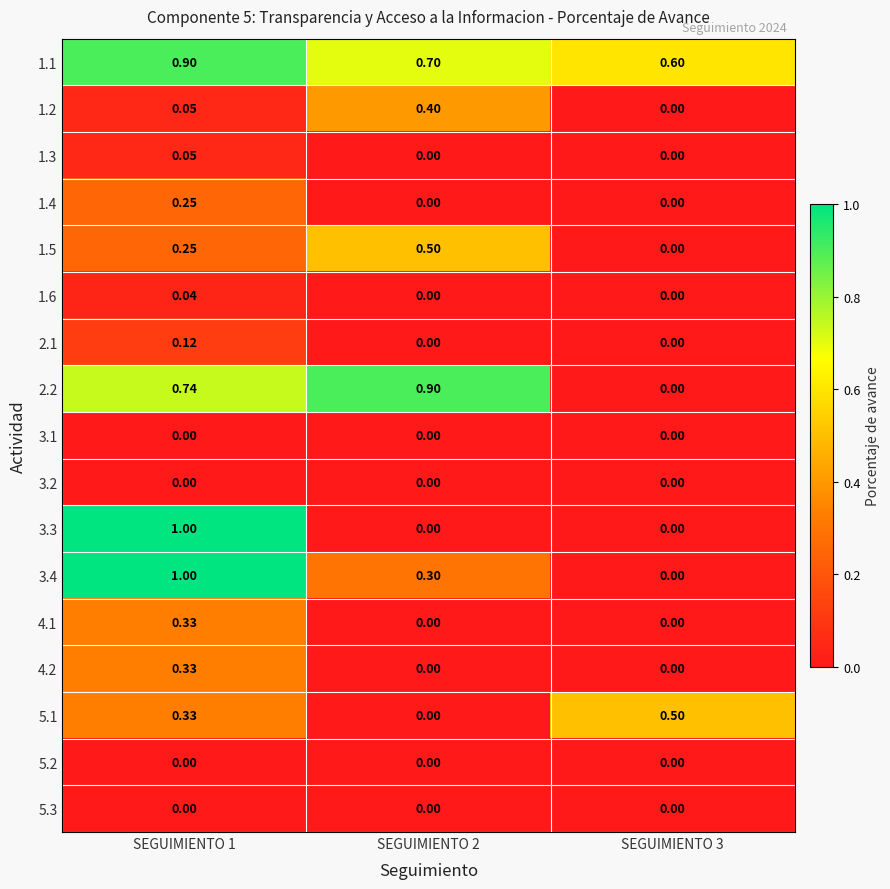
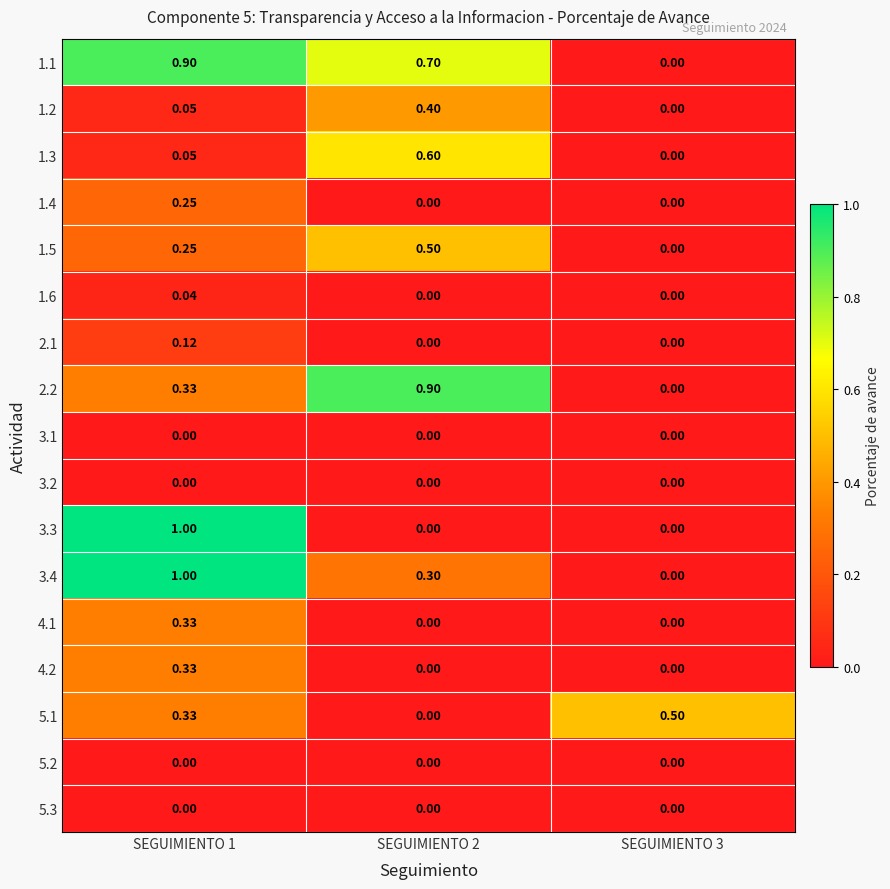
1.1, SEGUIMIENTO 3: 0.60 -> 0.00
1.3, SEGUIMIENTO 2: 0.00 -> 0.60
2.2, SEGUIMIENTO 1: 0.74 -> 0.33
